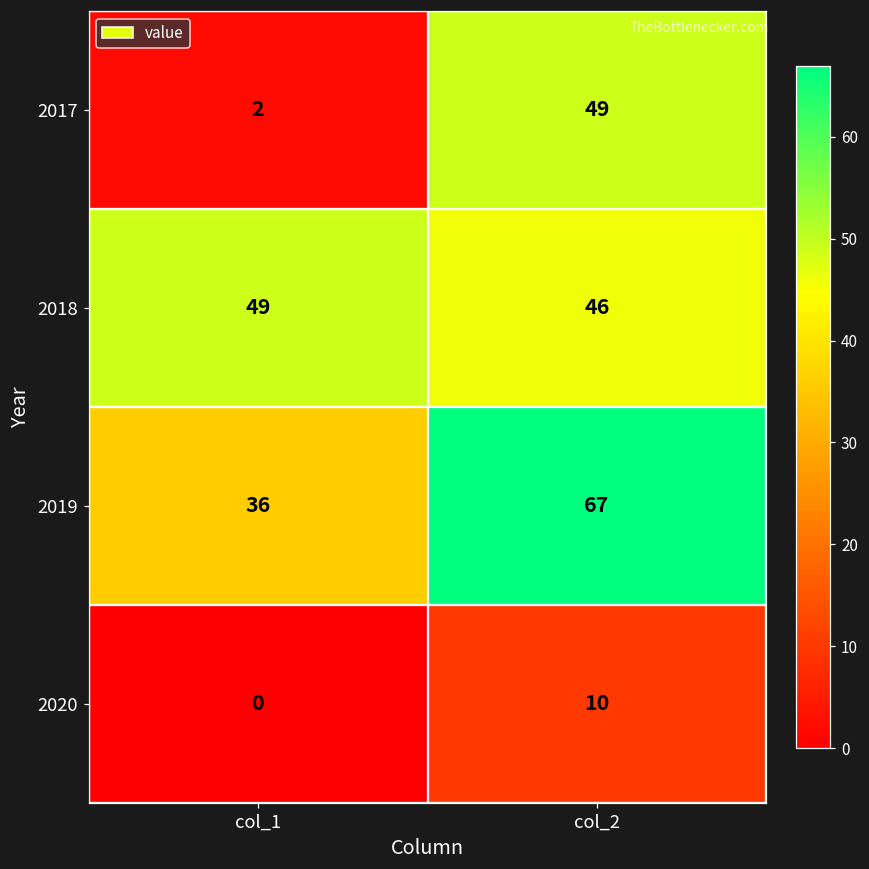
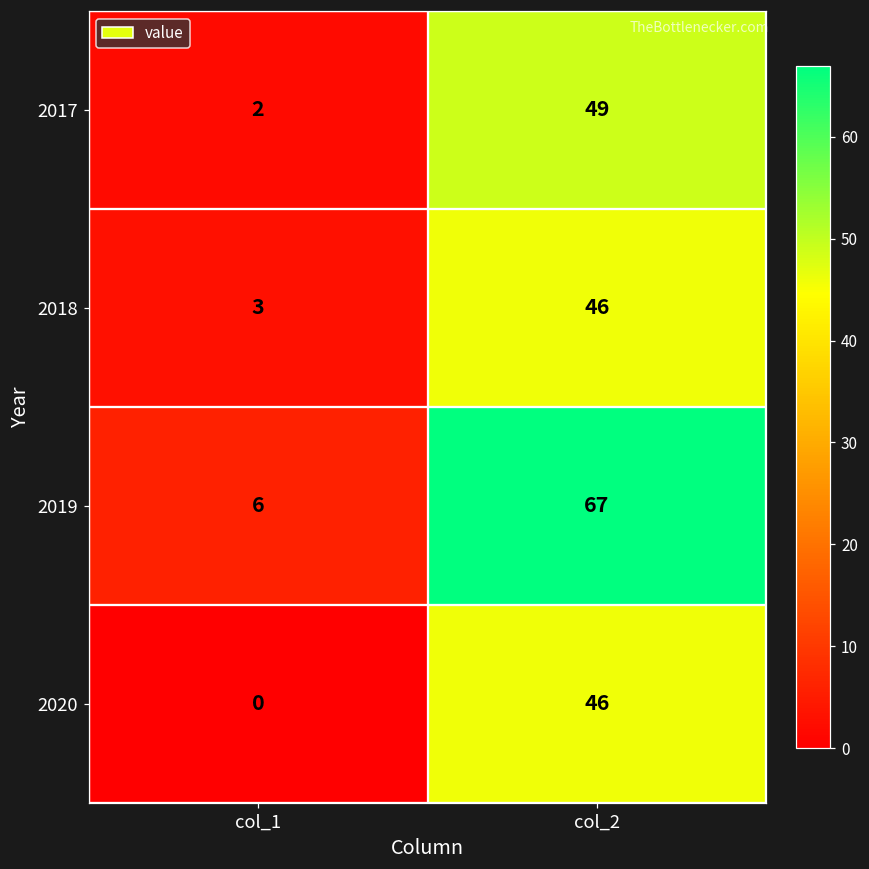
2018, col_1: 49 -> 3
2019, col_1: 36 -> 6
2020, col_2: 10 -> 46
